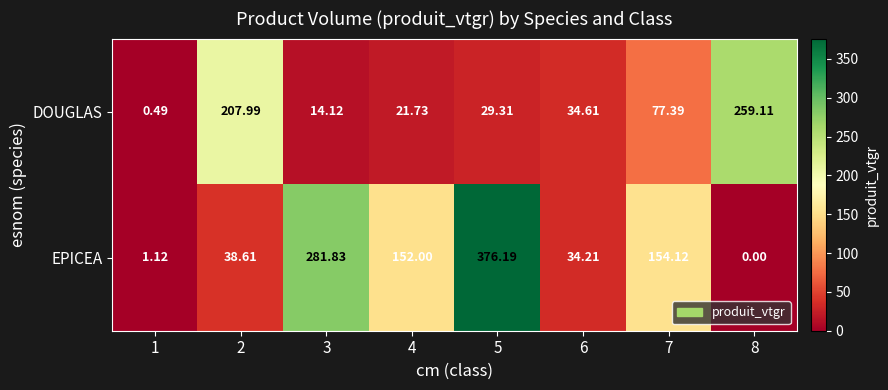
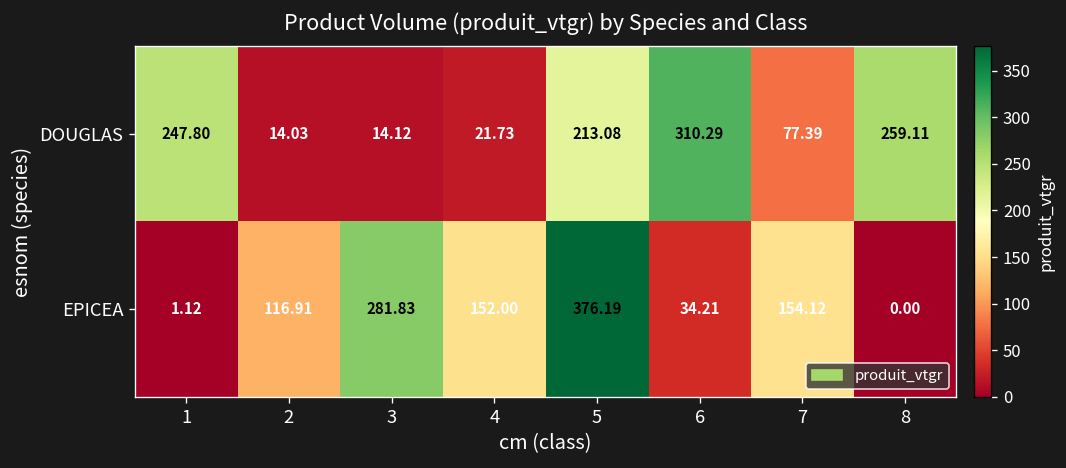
DOUGLAS, 1: 0.49 -> 247.80
DOUGLAS, 2: 207.99 -> 14.03
DOUGLAS, 5: 29.31 -> 213.08
DOUGLAS, 6: 34.61 -> 310.29
EPICEA, 2: 38.61 -> 116.91
